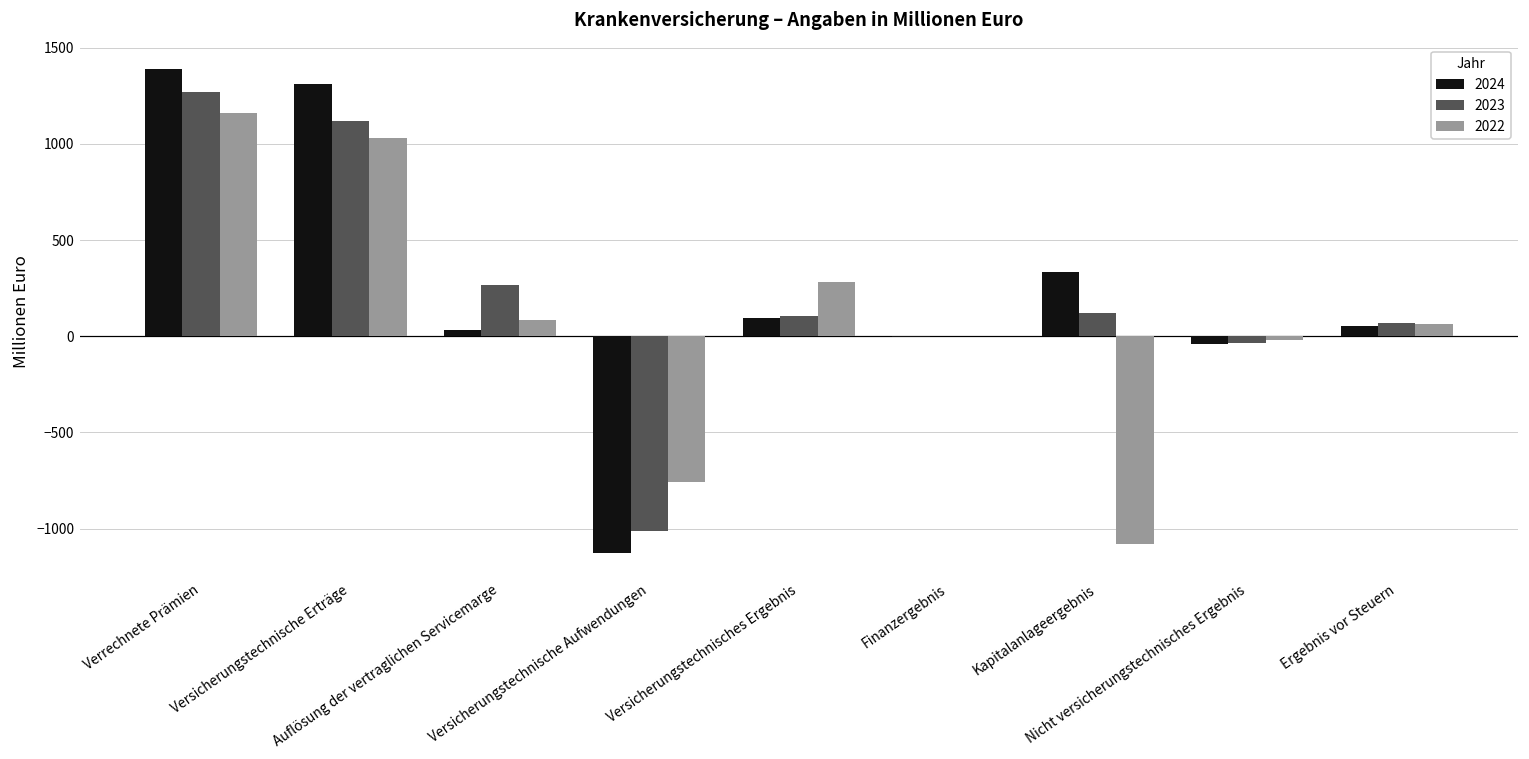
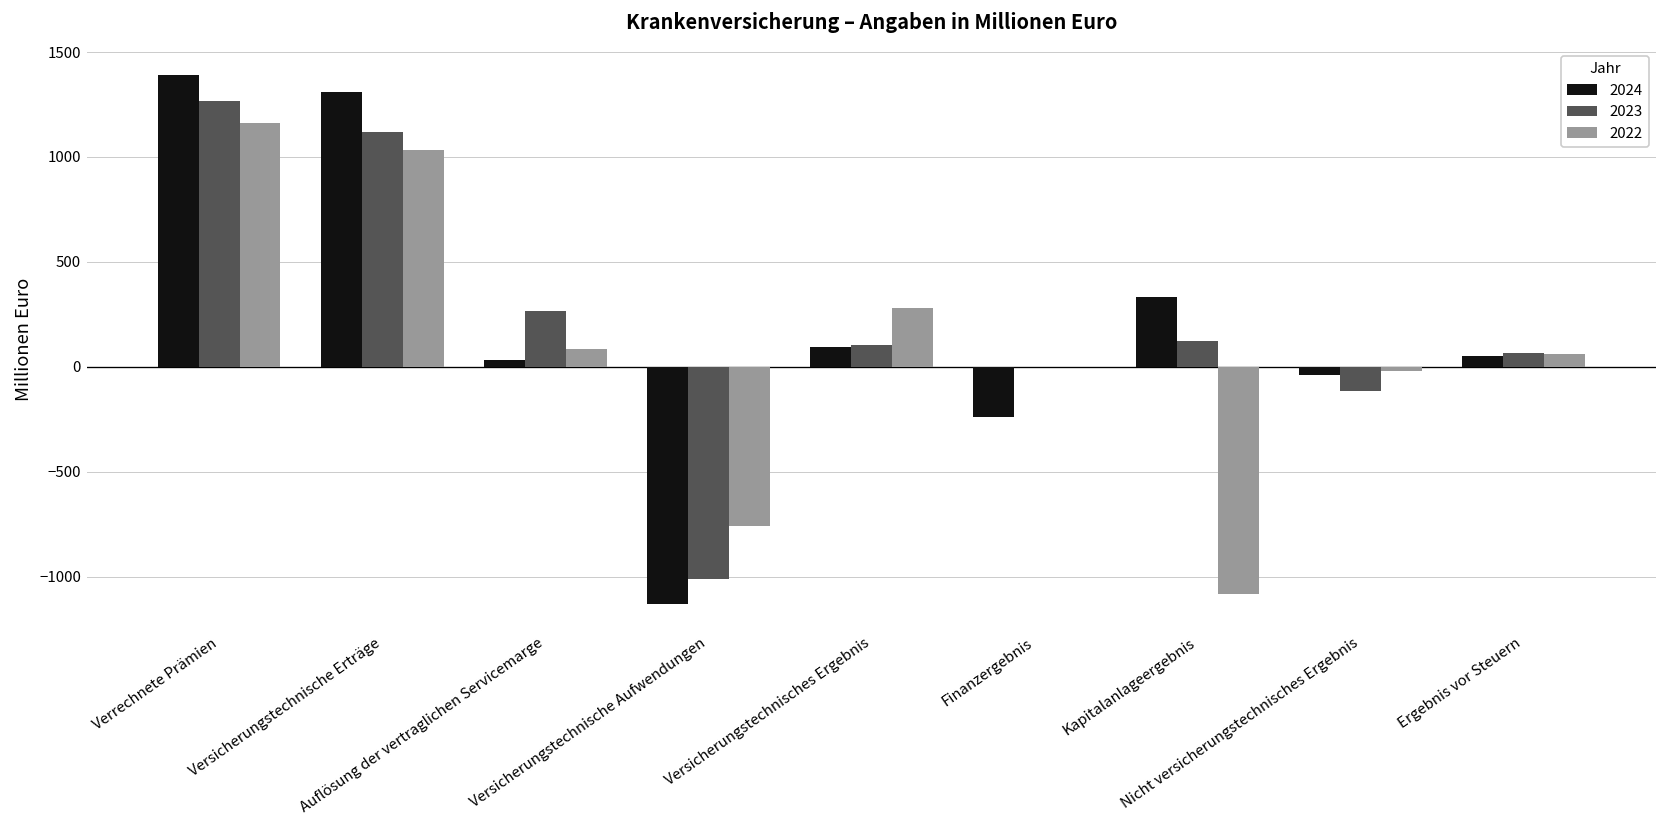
2024, Finanzergebnis: -10 -> -240
2023, Nicht versicherungstechnisches Ergebnis: -30 -> -110
